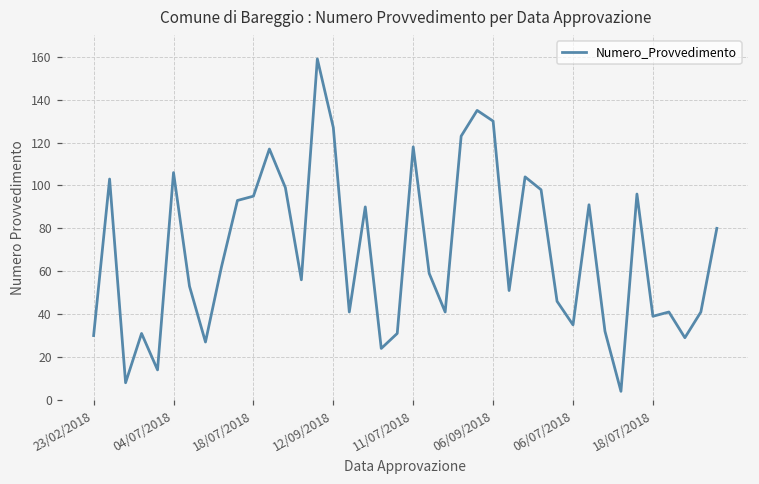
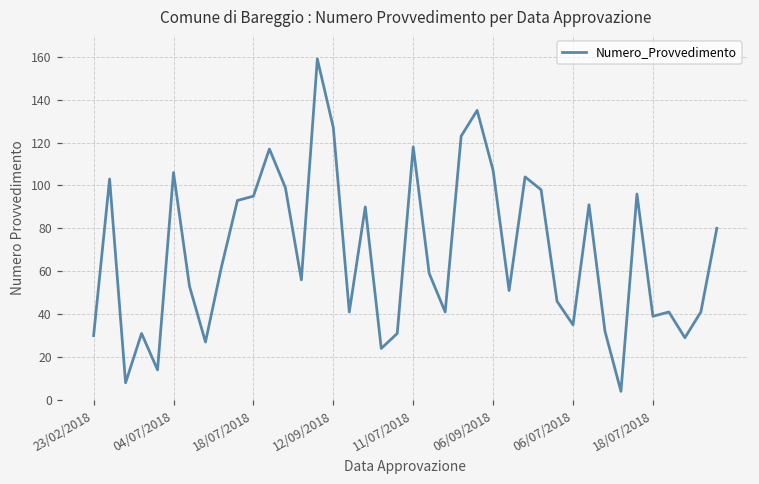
06/09/2018: 130 -> 107
